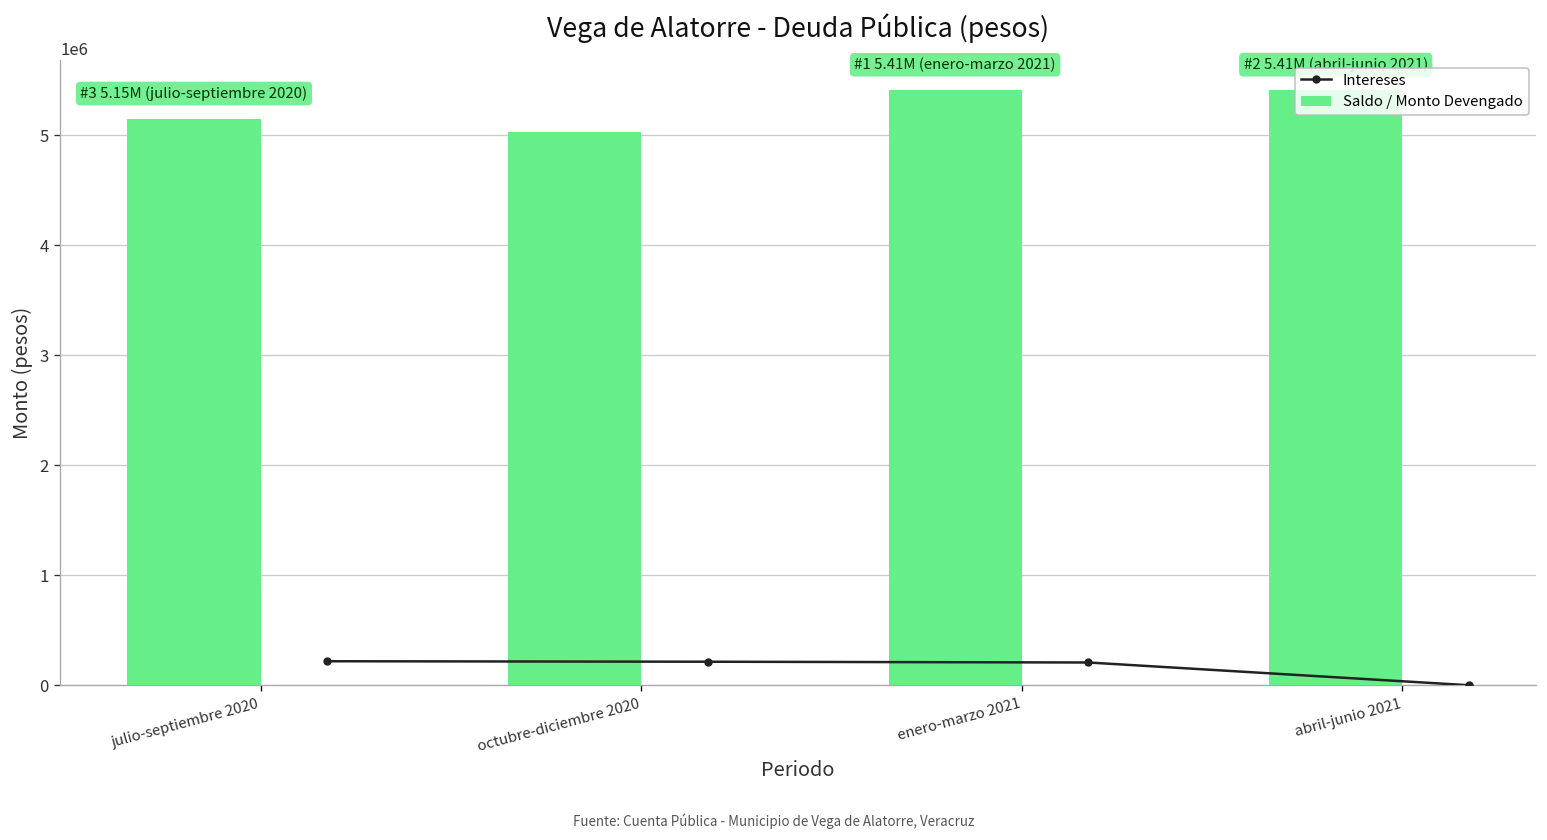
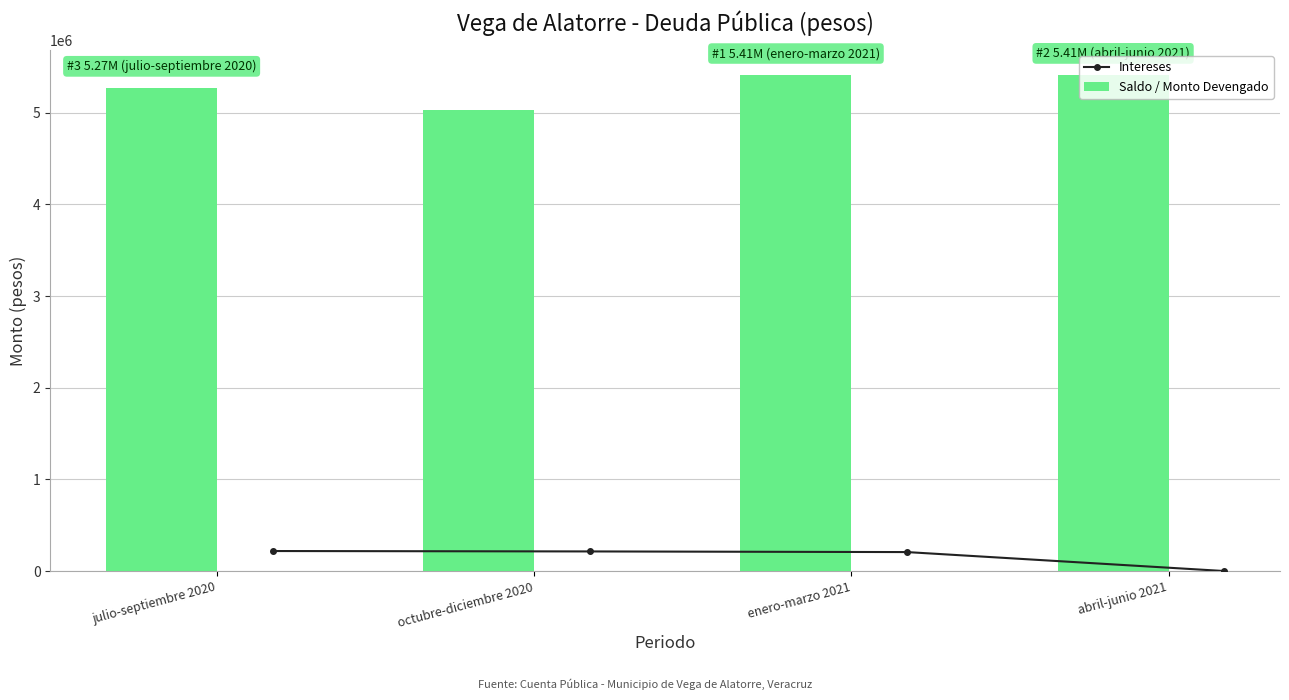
Saldo / Monto Devengado, julio-septiembre 2020: 5.15M -> 5.27M
